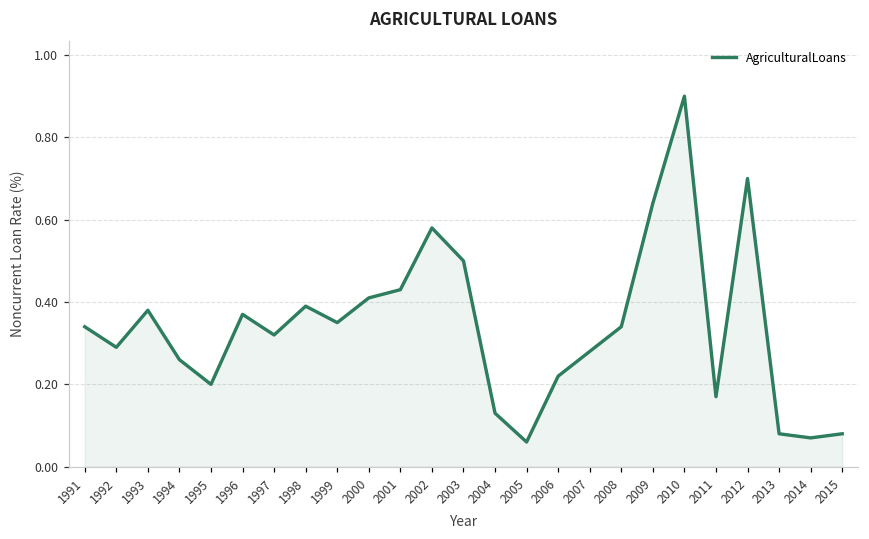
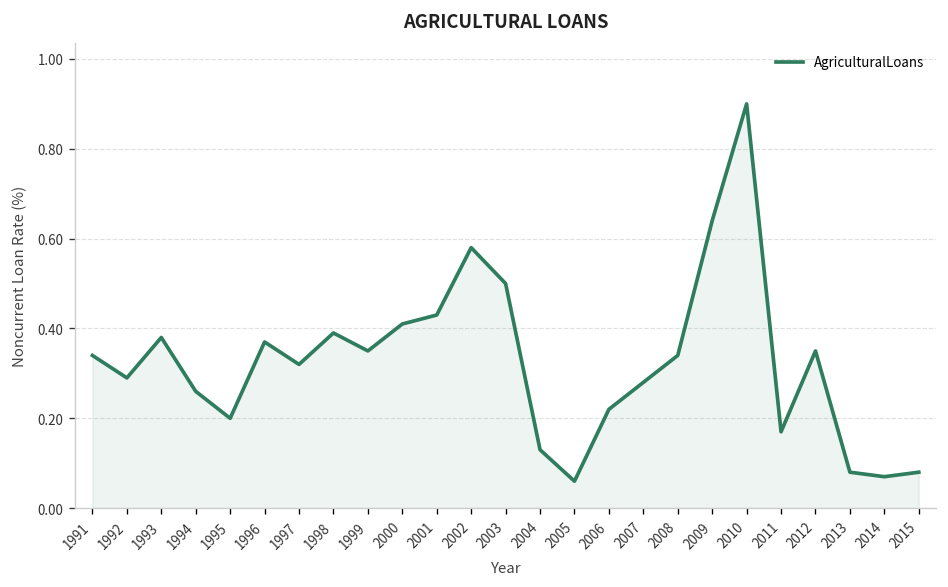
2012: 0.70 -> 0.35
